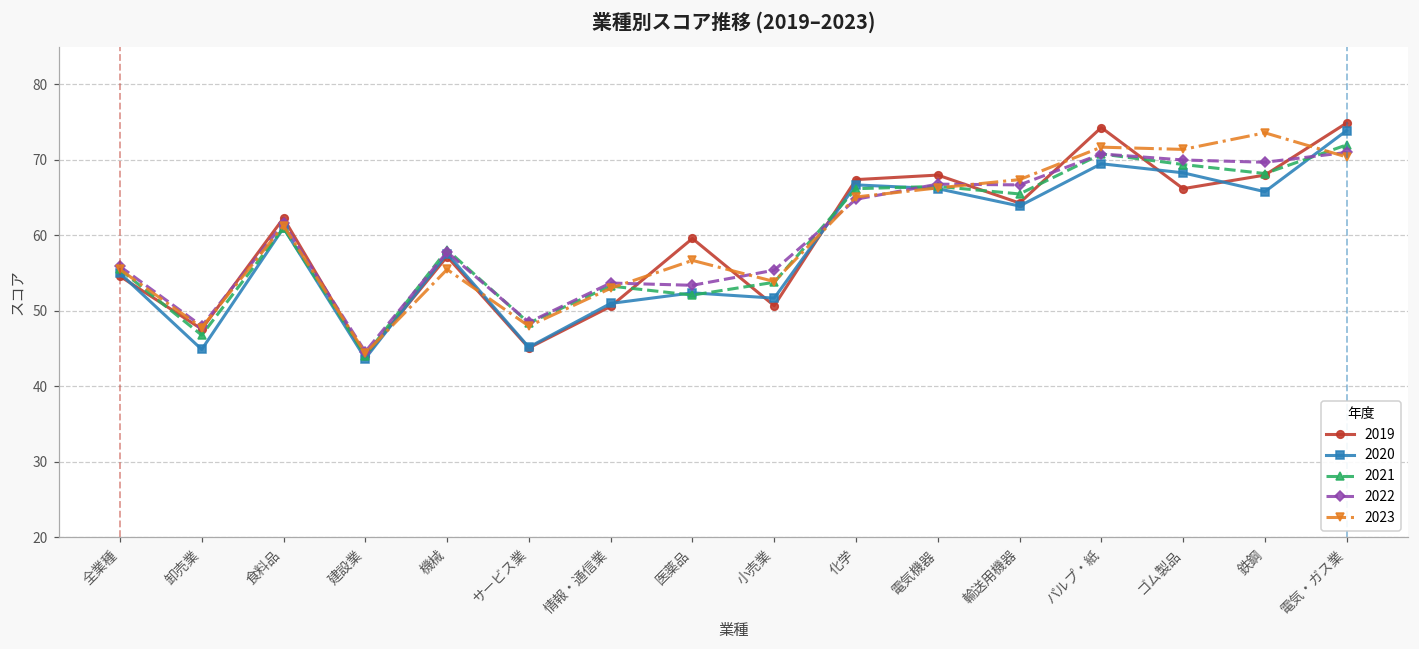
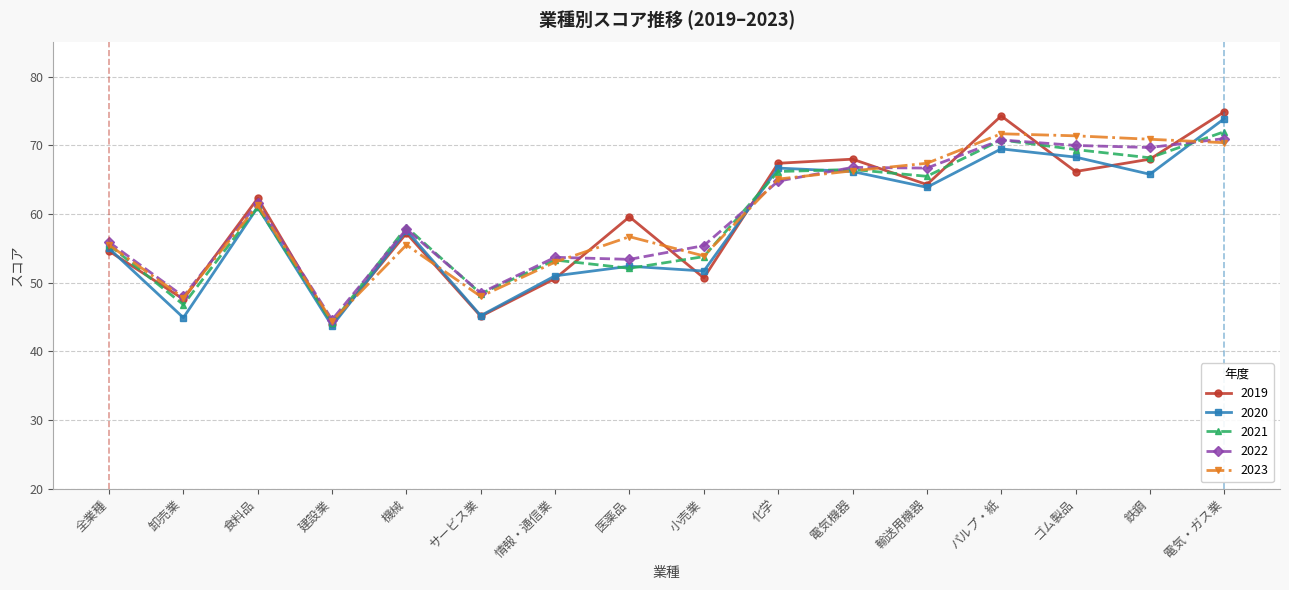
2023, 鉄鋼: 74 -> 71
